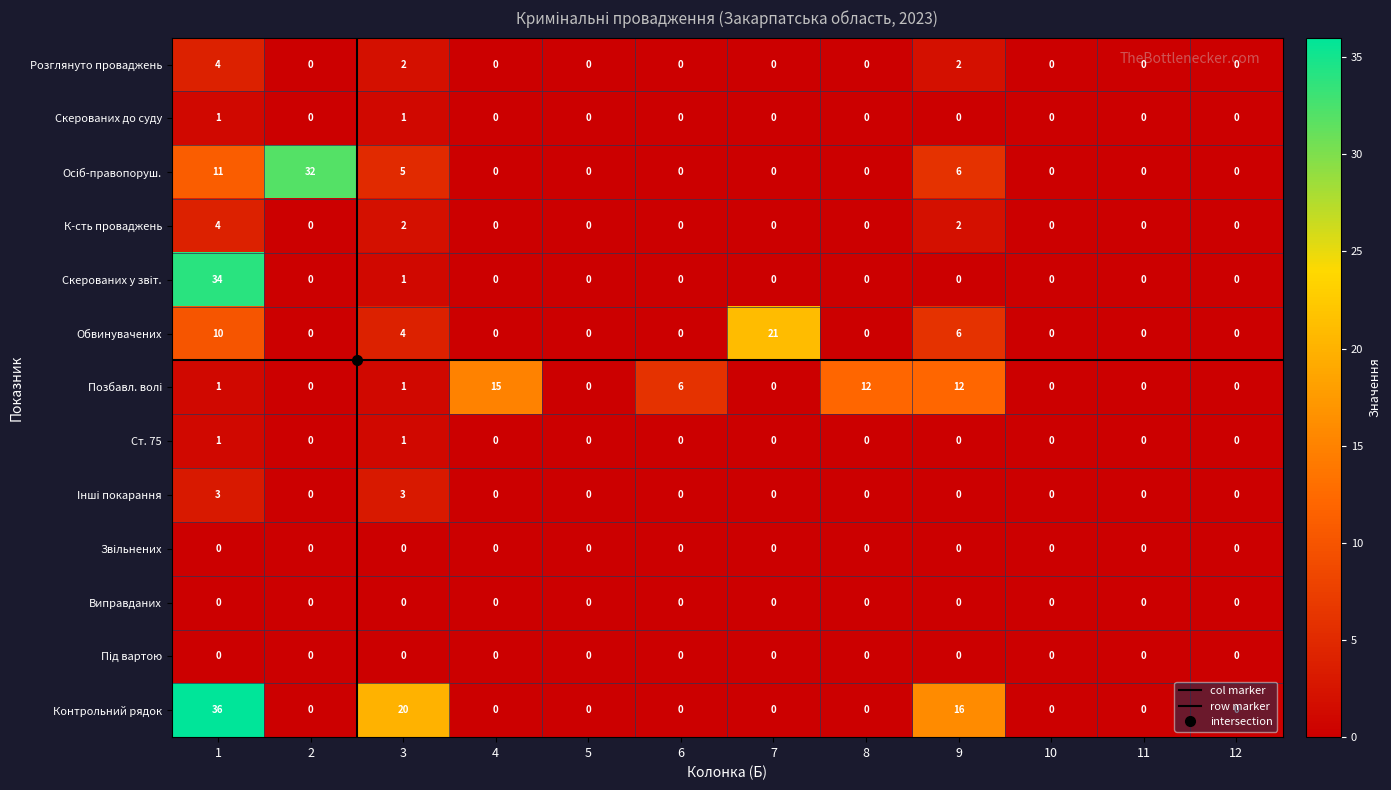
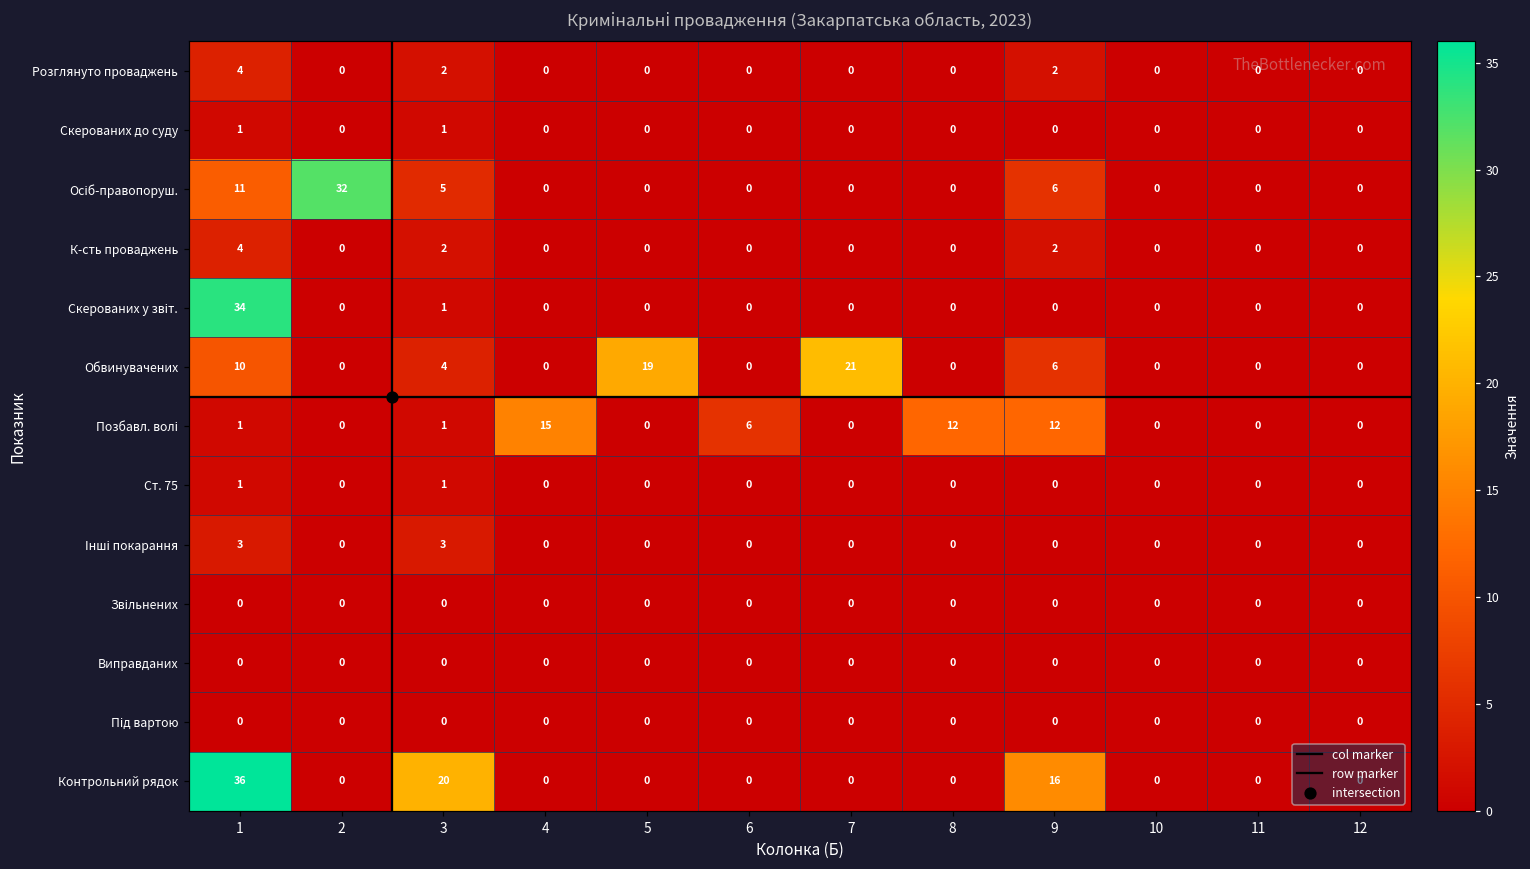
Обвинувачених, 5: 0 -> 19
